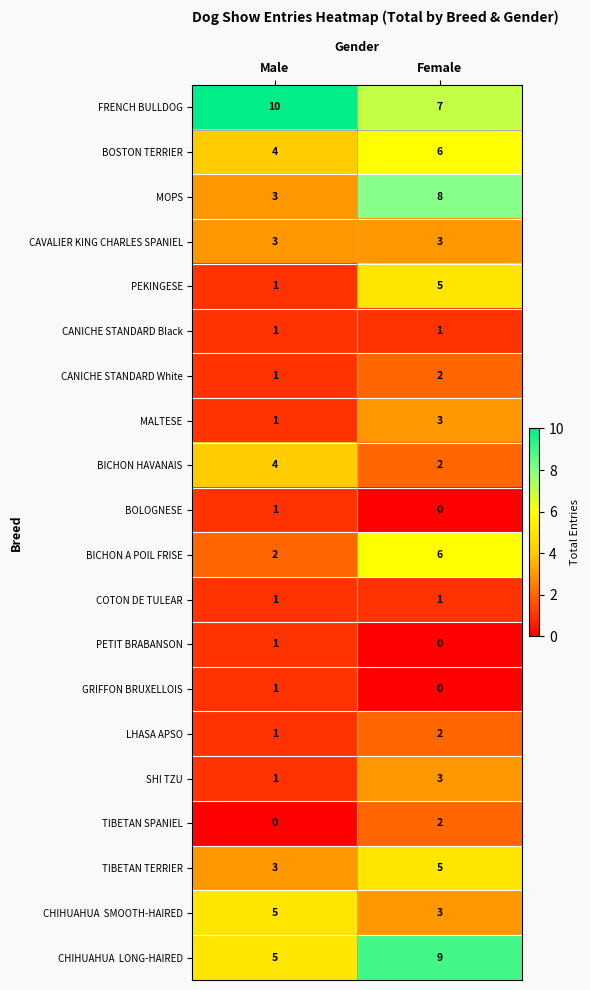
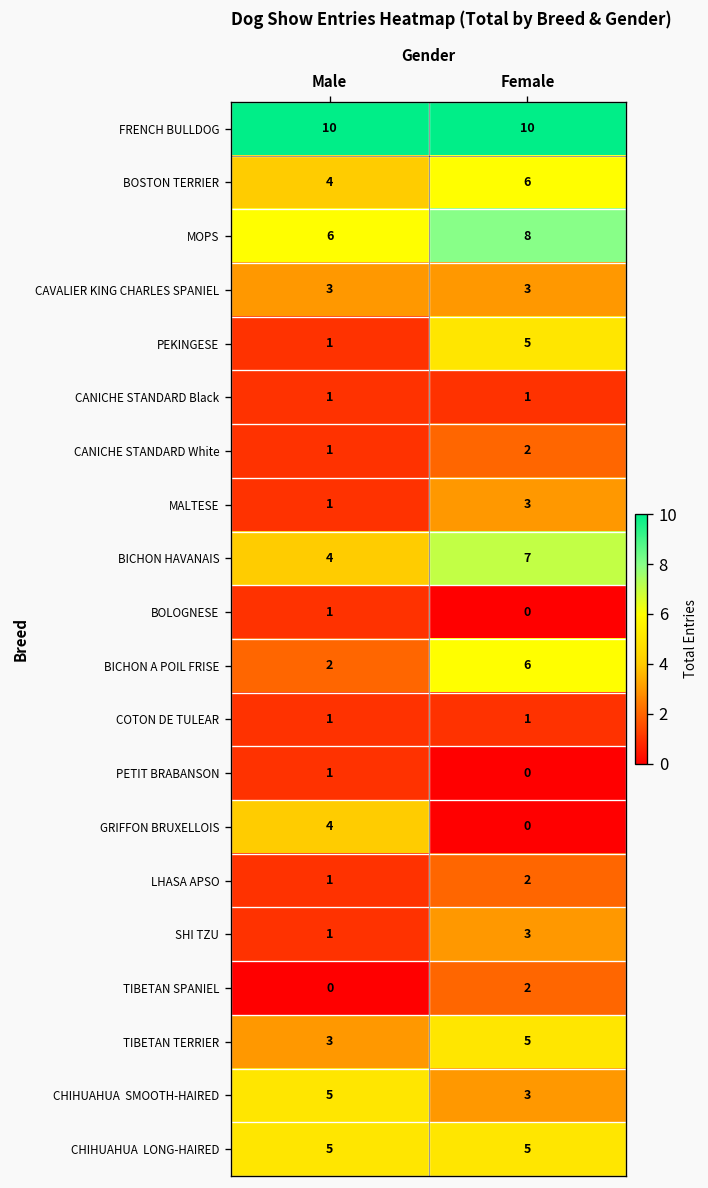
FRENCH BULLDOG, Female: 7 -> 10
MOPS, Male: 3 -> 6
BICHON HAVANAIS, Female: 2 -> 7
GRIFFON BRUXELLOIS, Male: 1 -> 4
CHIHUAHUA LONG-HAIRED, Female: 9 -> 5
